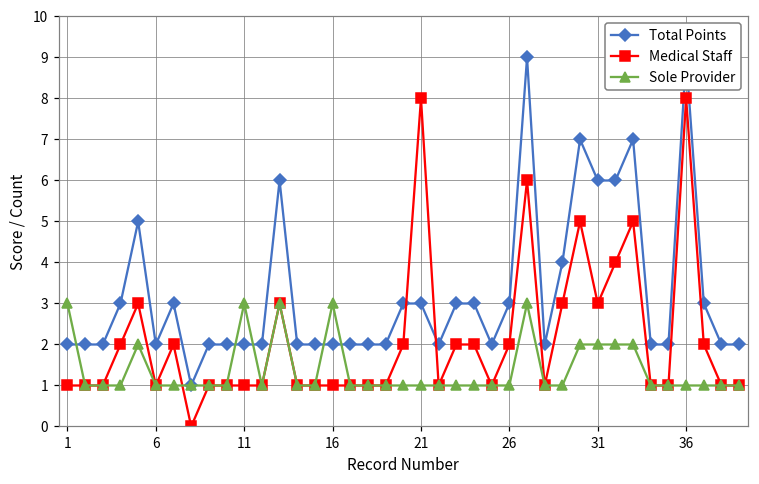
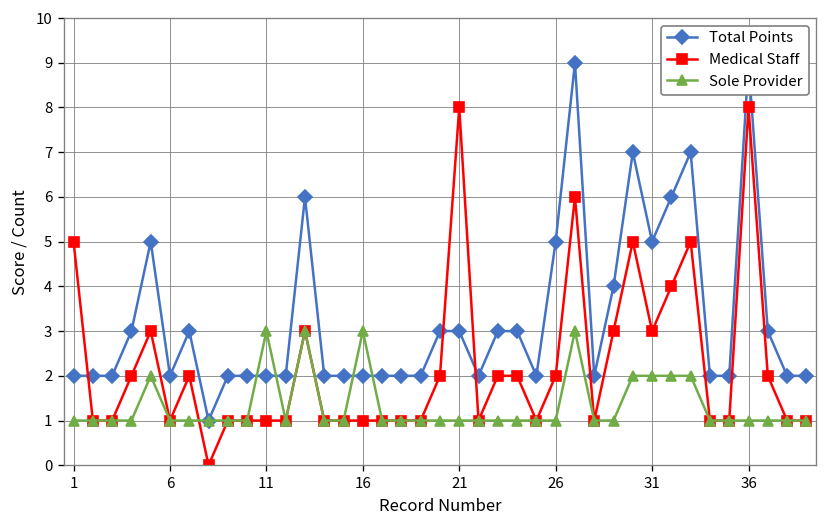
Medical Staff, 1: 1 -> 5
Sole Provider, 1: 3 -> 1
Total Points, 26: 3 -> 5
Total Points, 31: 6 -> 5
